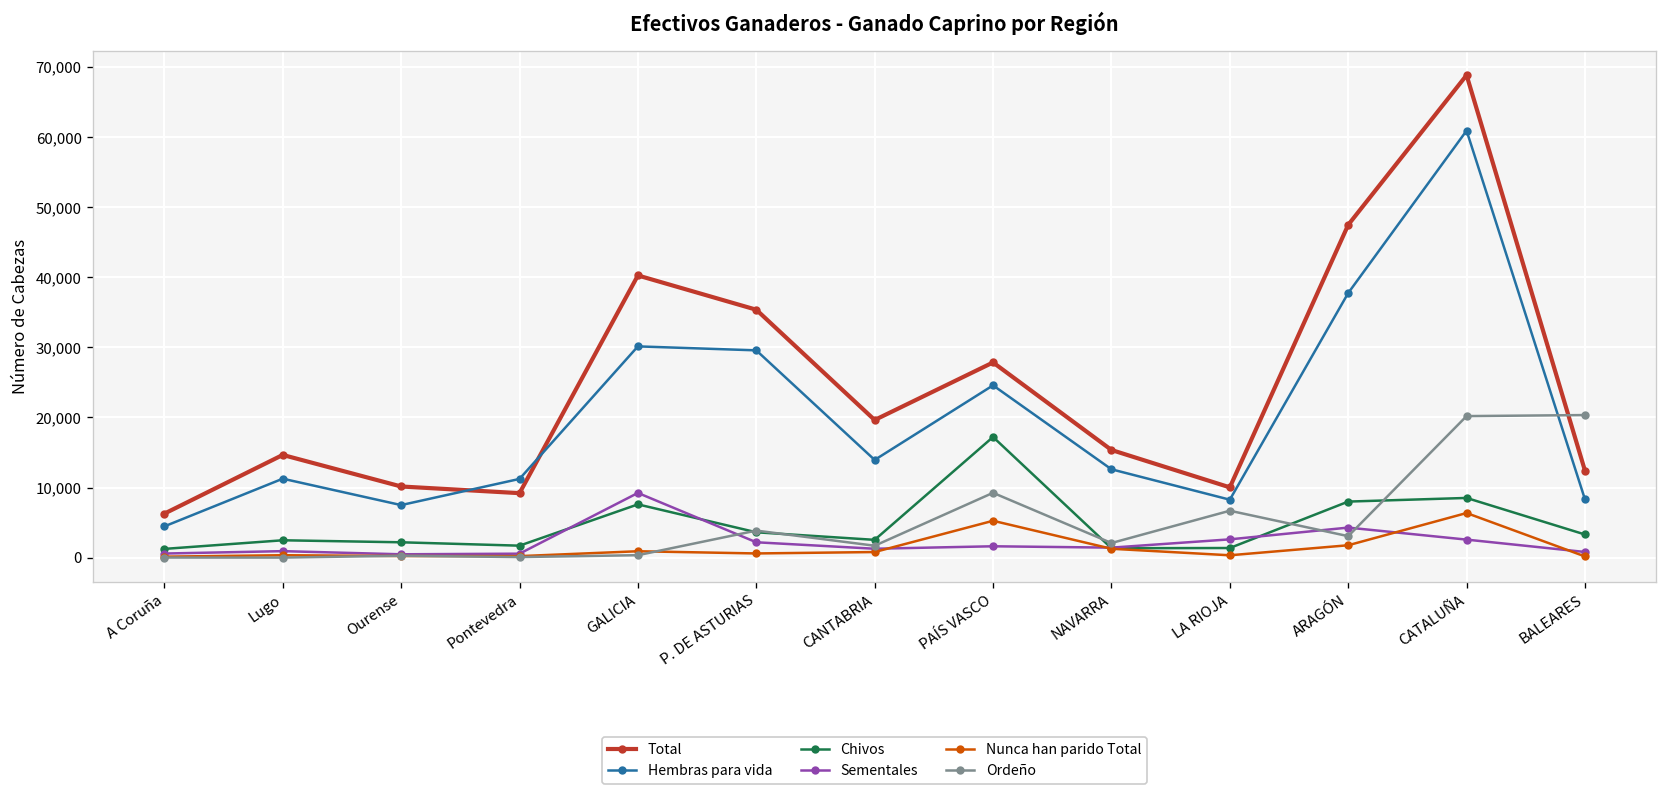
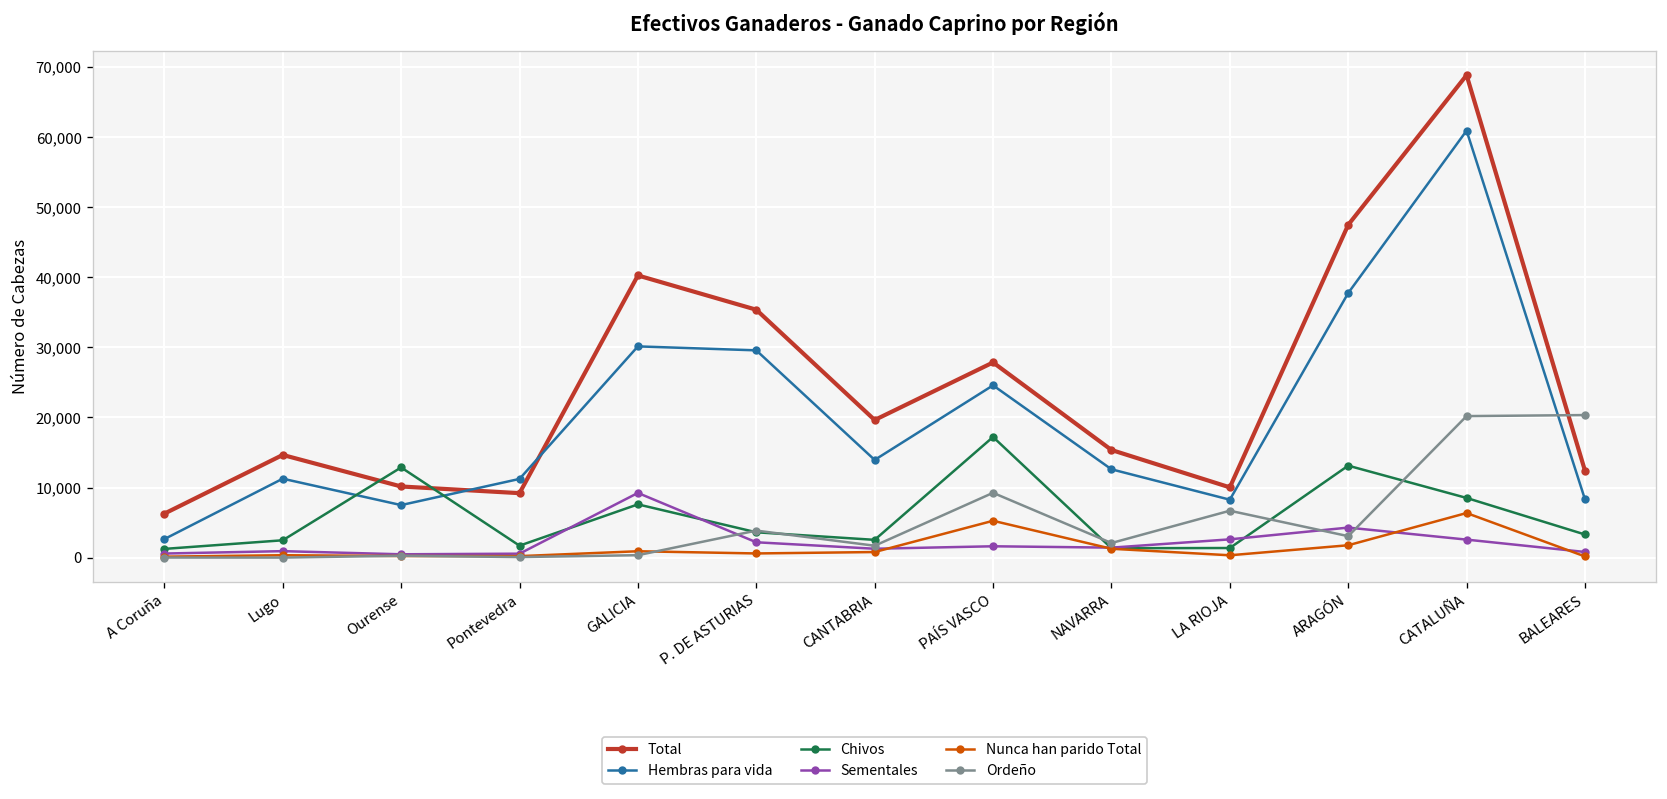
Hembras para vida, A Coruña: 4,000 -> 3,000
Chivos, Ourense: 2,000 -> 13,000
Chivos, ARAGÓN: 8,000 -> 13,000
